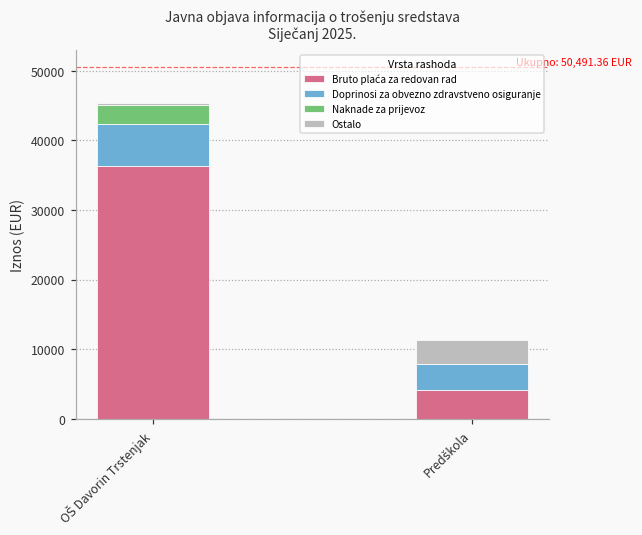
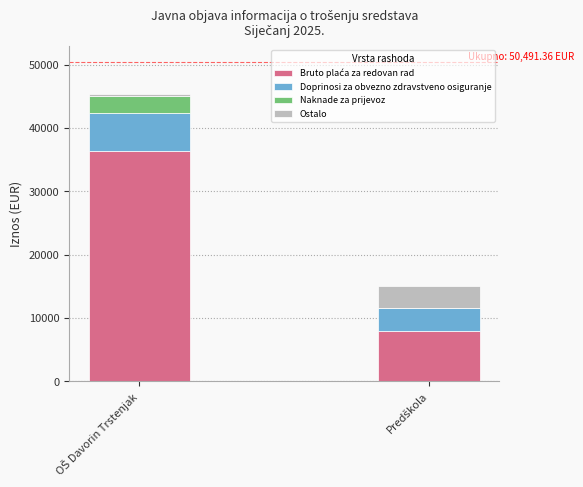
Bruto plaća za redovan rad, Predškola: 4000 -> 8000
